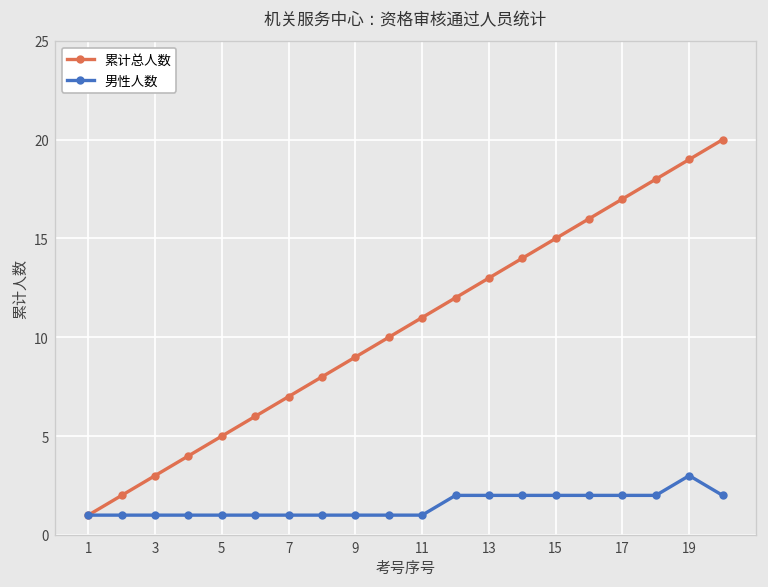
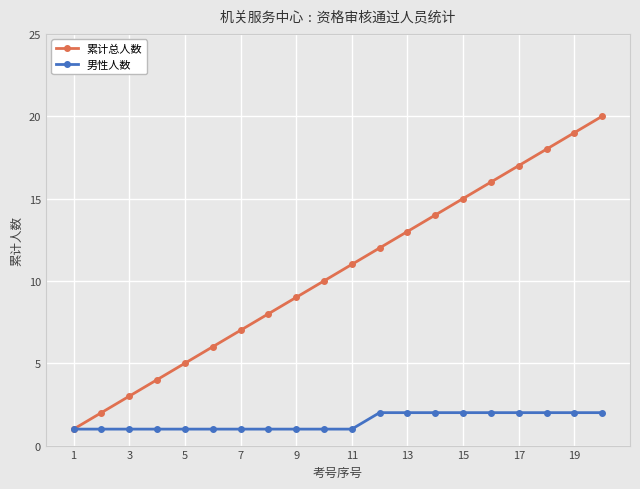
男性人数, 19: 3 -> 2
